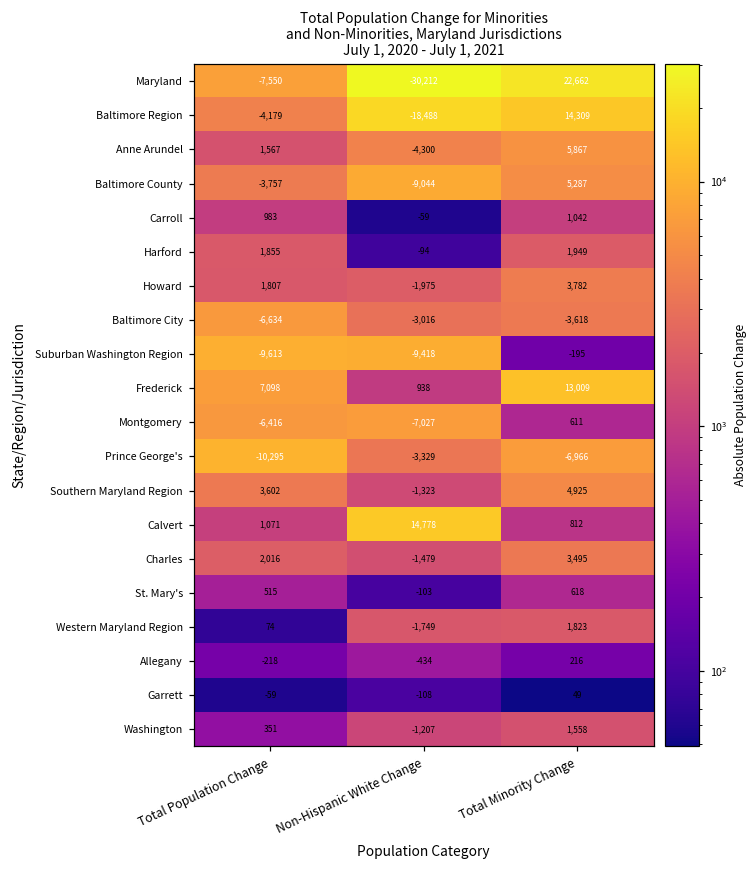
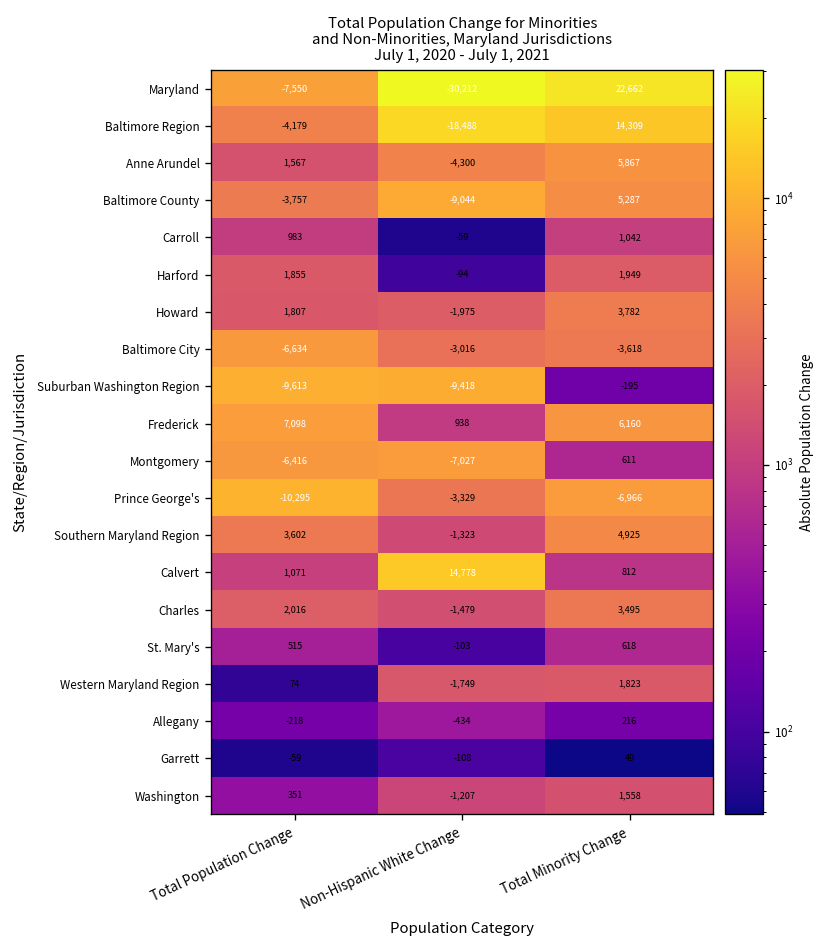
Frederick, Total Minority Change: 13,009 -> 6,160
